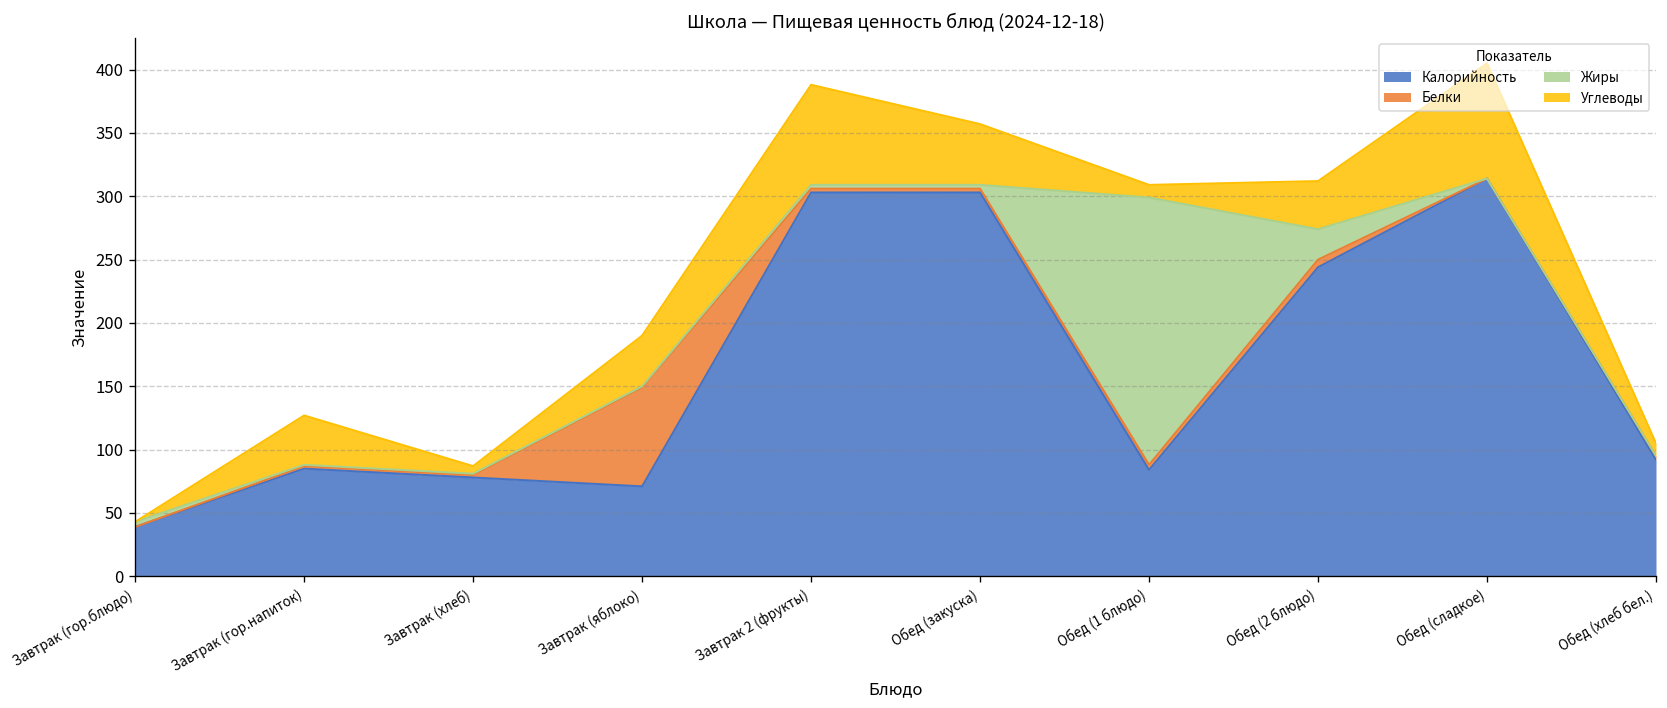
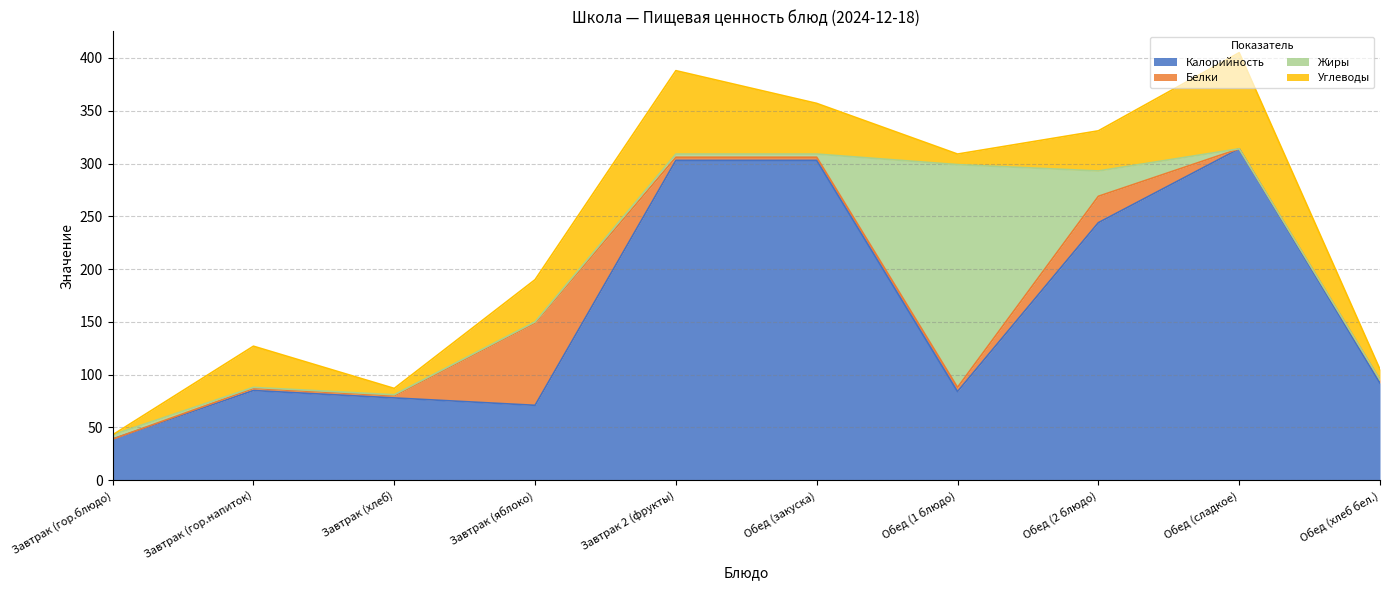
Белки, Обед (2 блюдо): 6 -> 25
